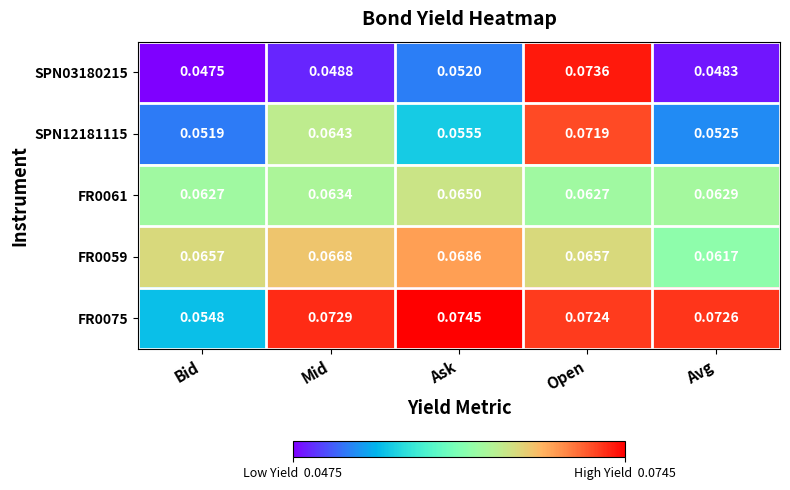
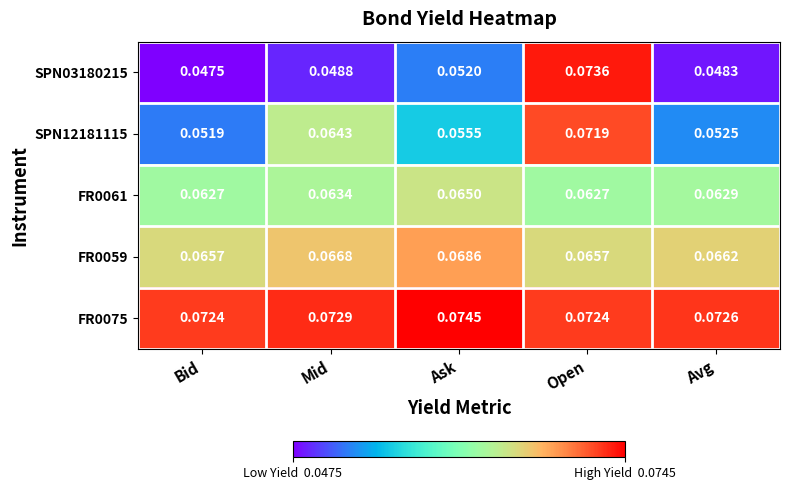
FR0059, Avg: 0.0617 -> 0.0662
FR0075, Bid: 0.0548 -> 0.0724
